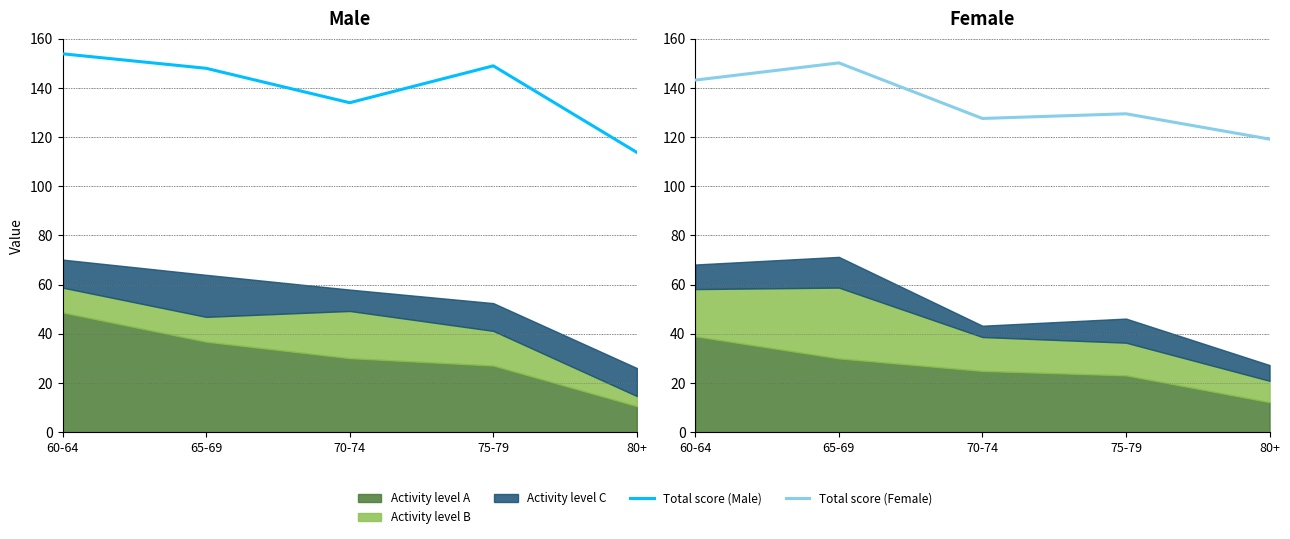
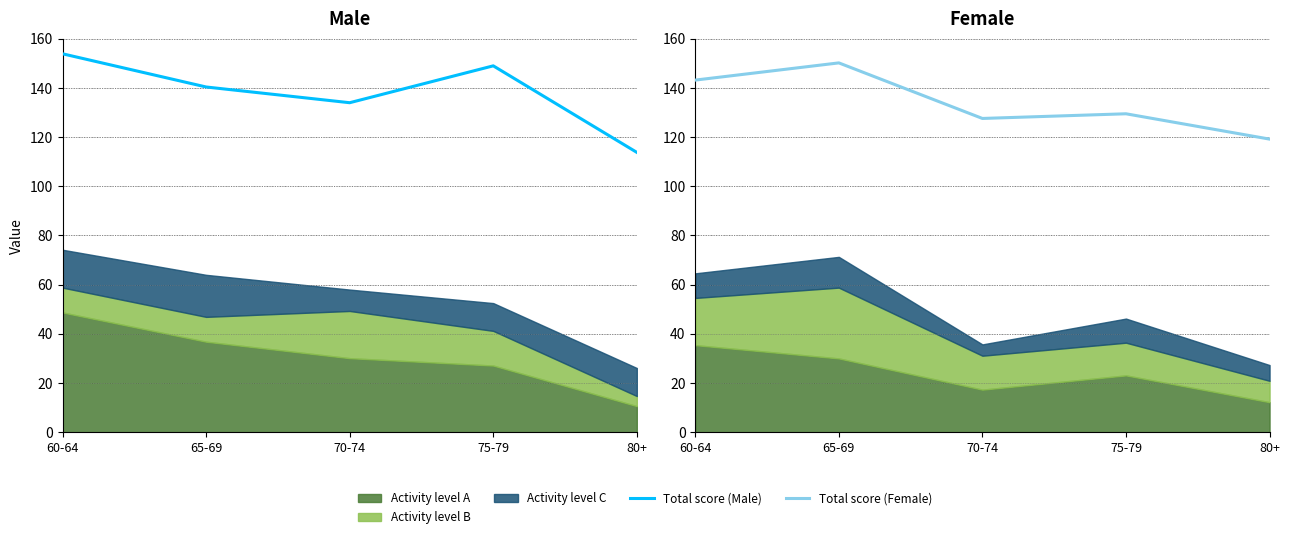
Male, Activity level C, 60-64: 11 -> 15
Male, Total score (Male), 65-69: 148 -> 140
Female, Activity level A, 60-64: 39 -> 35
Female, Activity level A, 70-74: 25 -> 17
